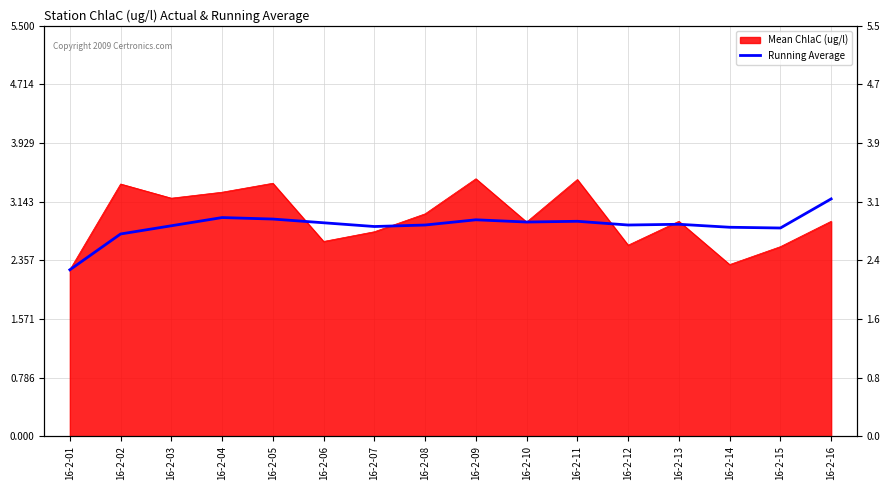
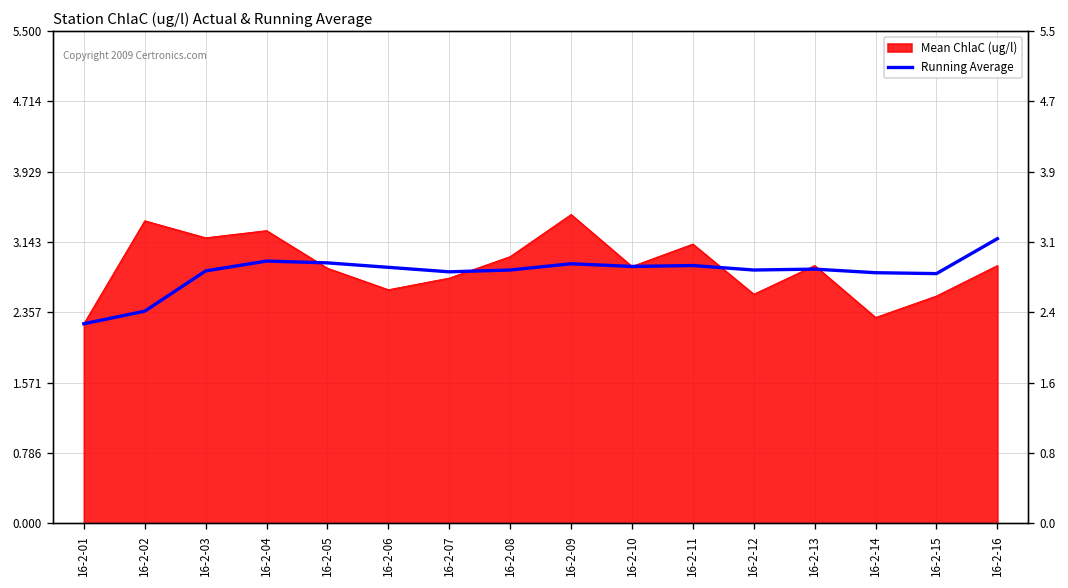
Running Average, 16-2-02: 2.7 -> 2.4
Mean ChlaC (ug/l), 16-2-05: 3.4 -> 2.9
Mean ChlaC (ug/l), 16-2-11: 3.4 -> 3.1
